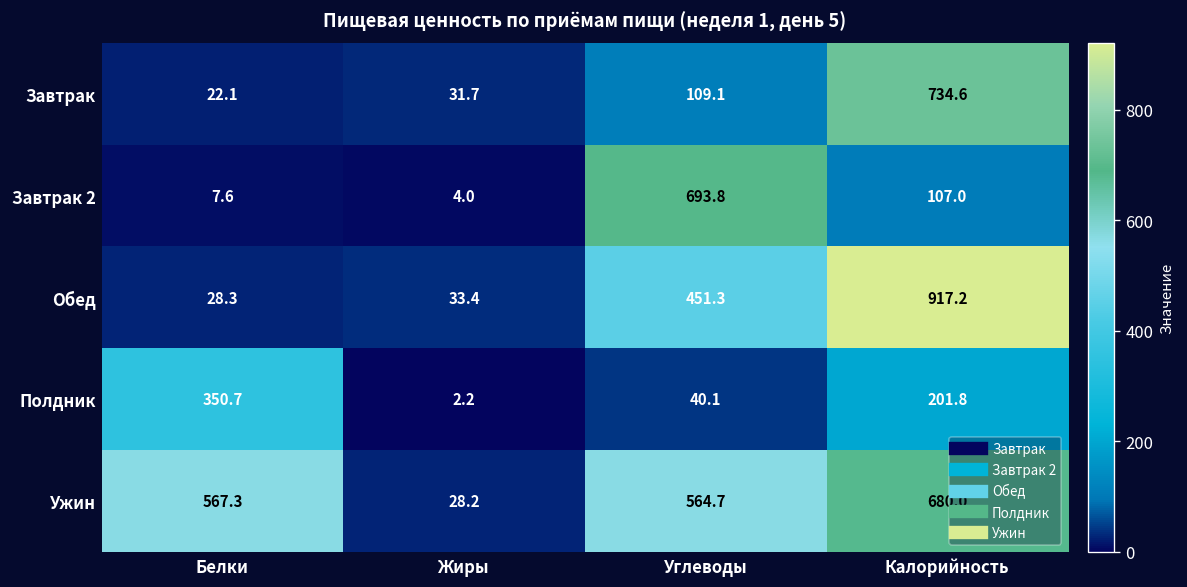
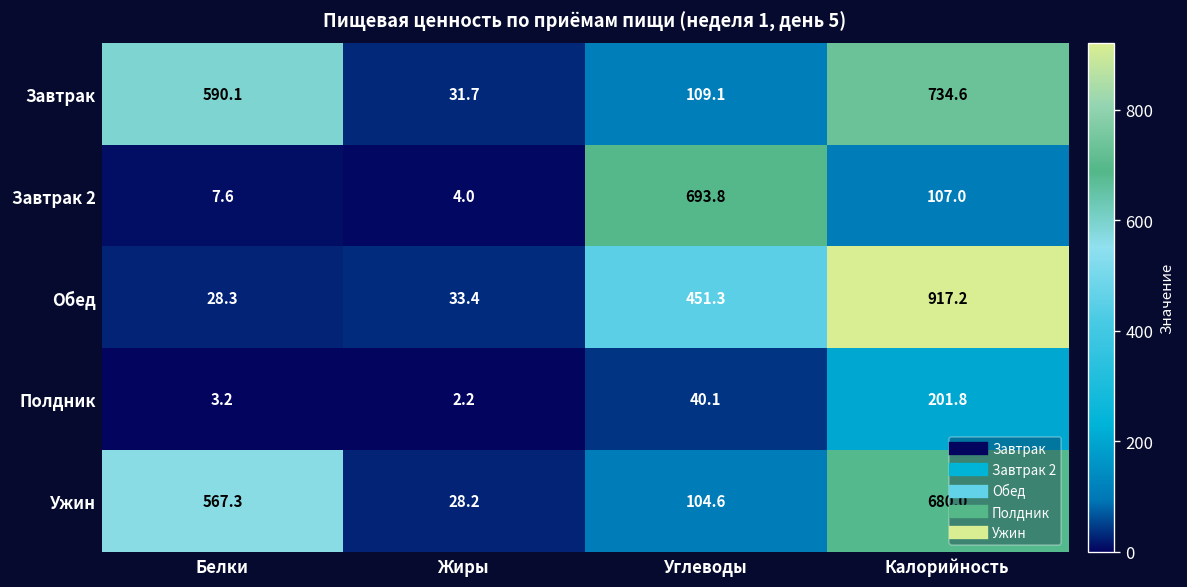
Завтрак, Белки: 22.1 -> 590.1
Полдник, Белки: 350.7 -> 3.2
Ужин, Углеводы: 564.7 -> 104.6
